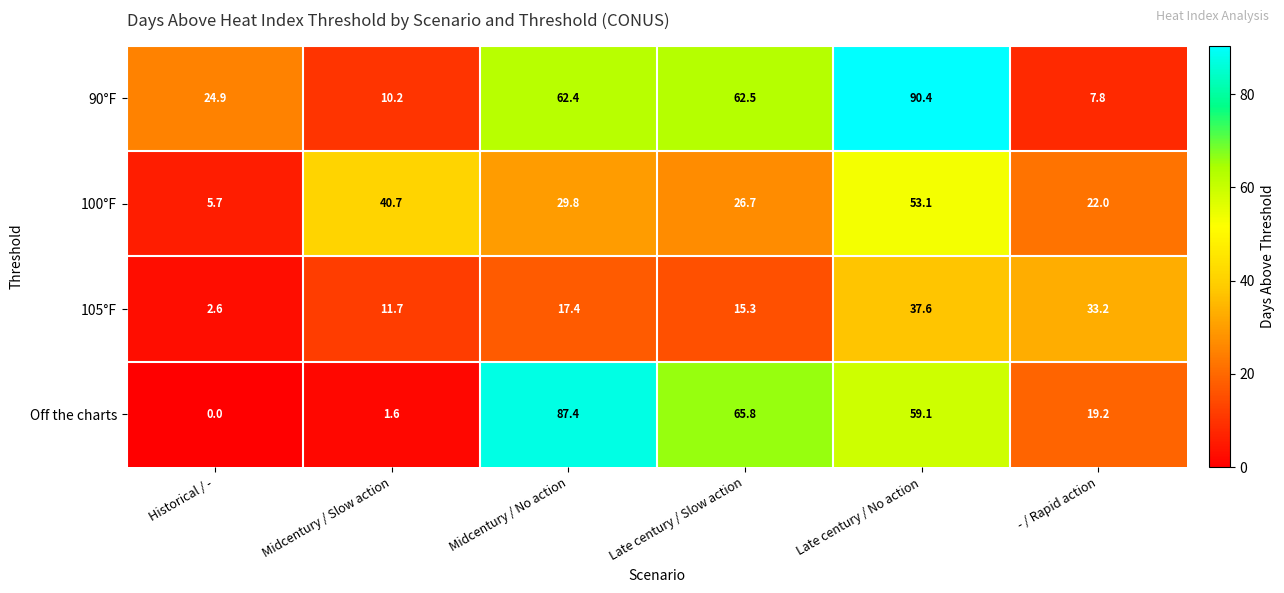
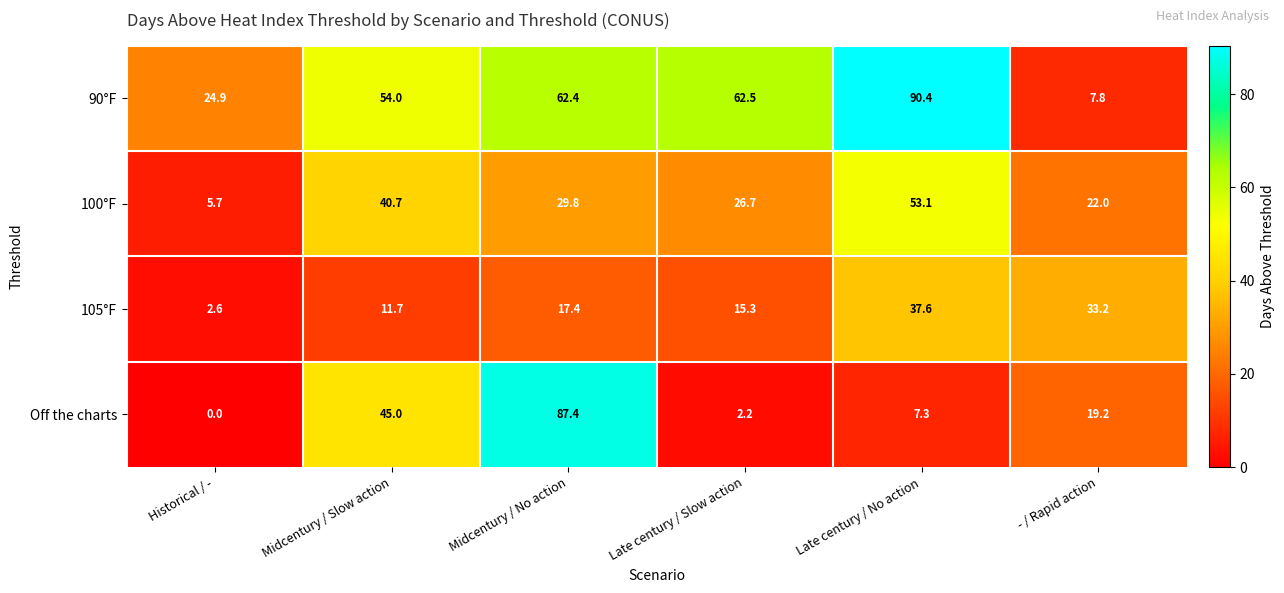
90°F, Midcentury / Slow action: 10.2 -> 54.0
Off the charts, Midcentury / Slow action: 1.6 -> 45.0
Off the charts, Late century / Slow action: 65.8 -> 2.2
Off the charts, Late century / No action: 59.1 -> 7.3
